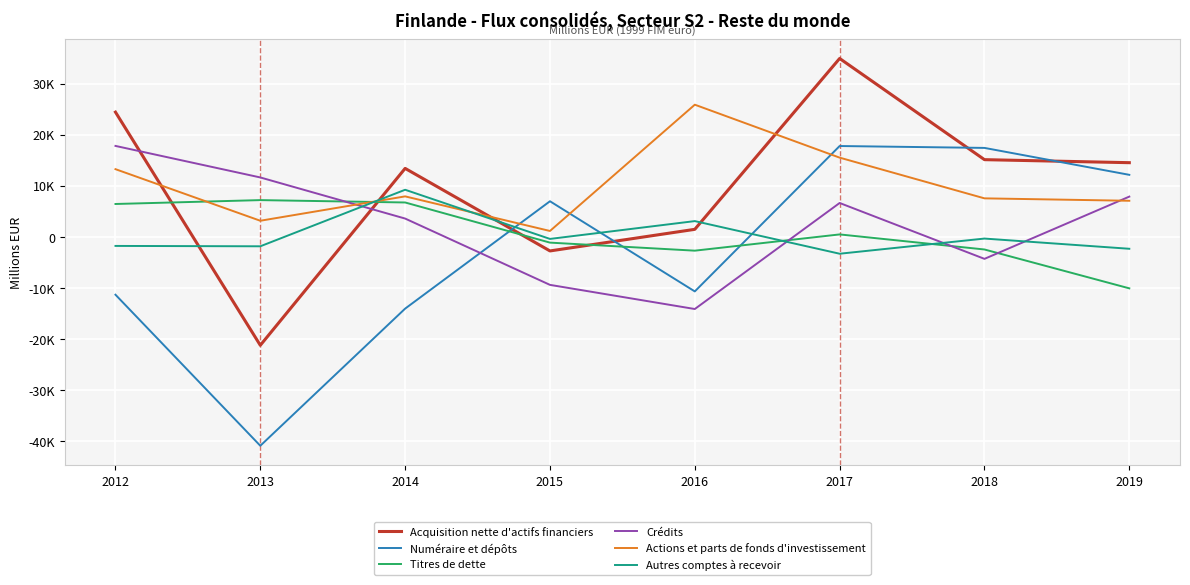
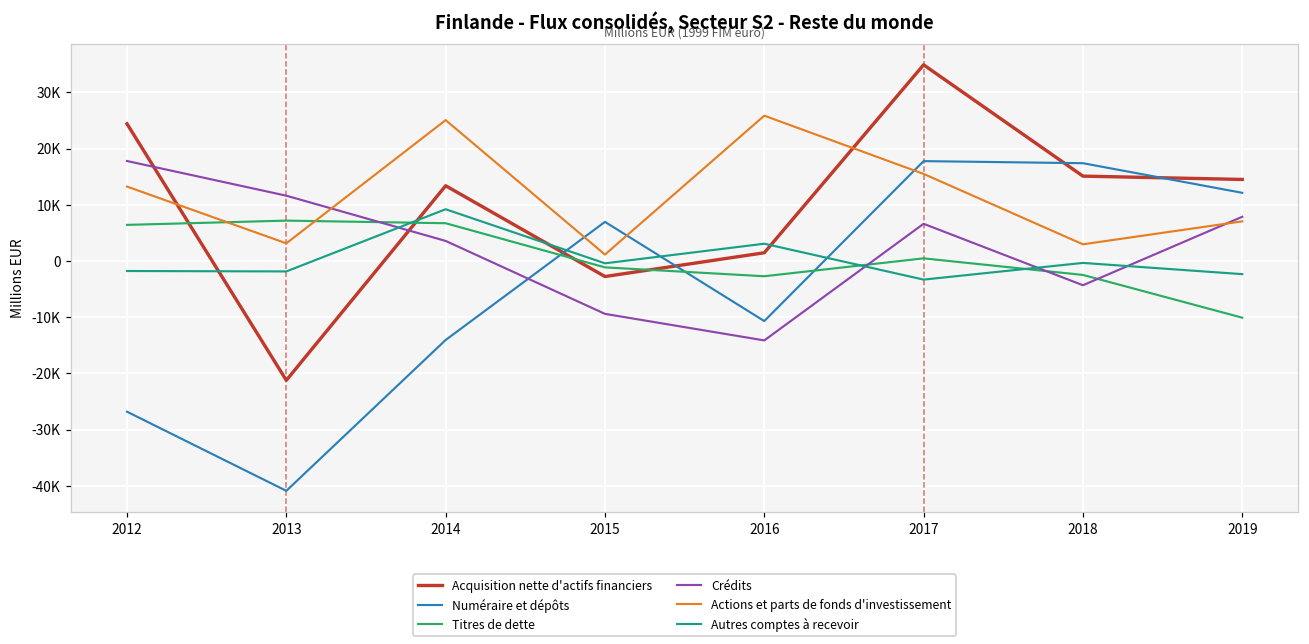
Numéraire et dépôts, 2012: -11000 -> -27000
Actions et parts de fonds d'investissement, 2014: 8000 -> 25000
Actions et parts de fonds d'investissement, 2018: 8000 -> 3000
